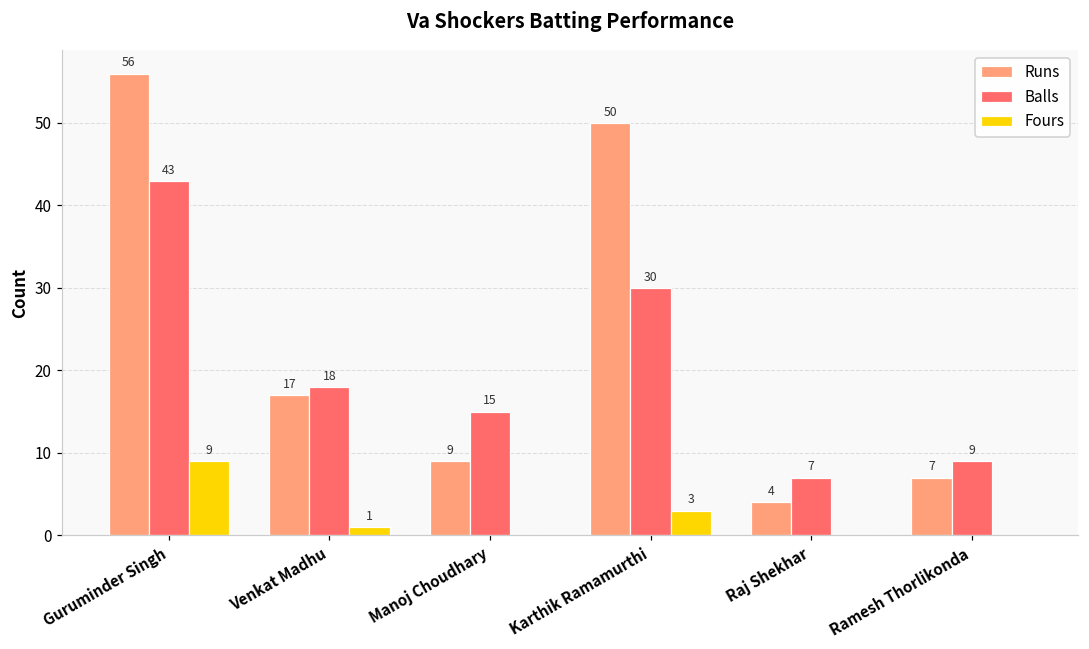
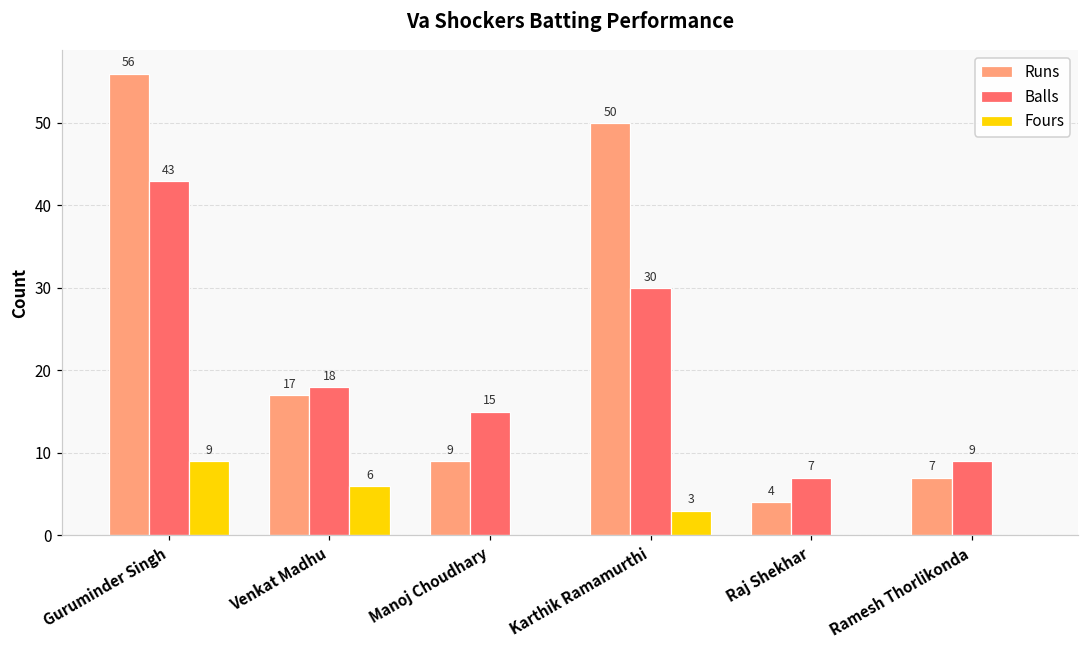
Fours, Venkat Madhu: 1 -> 6
